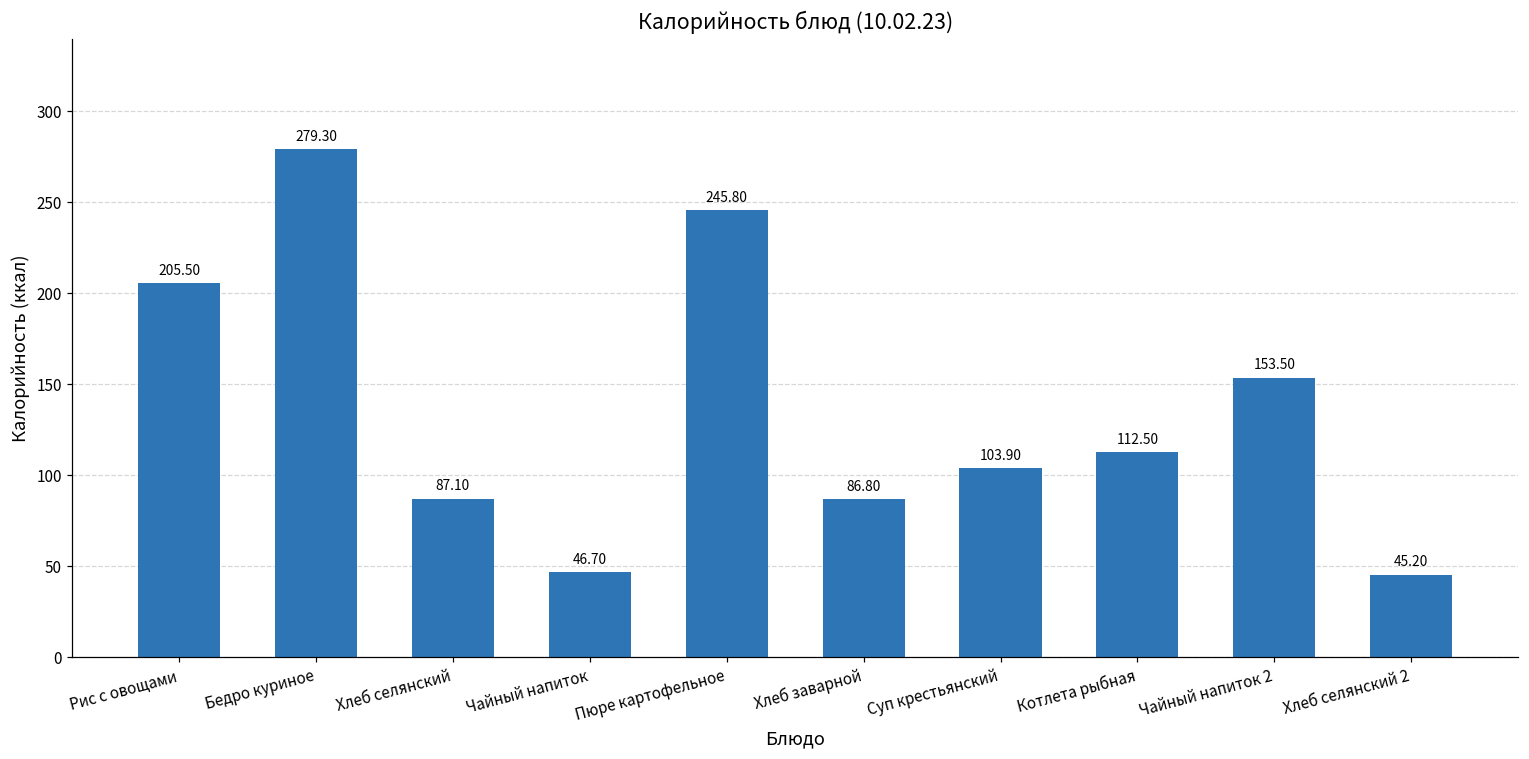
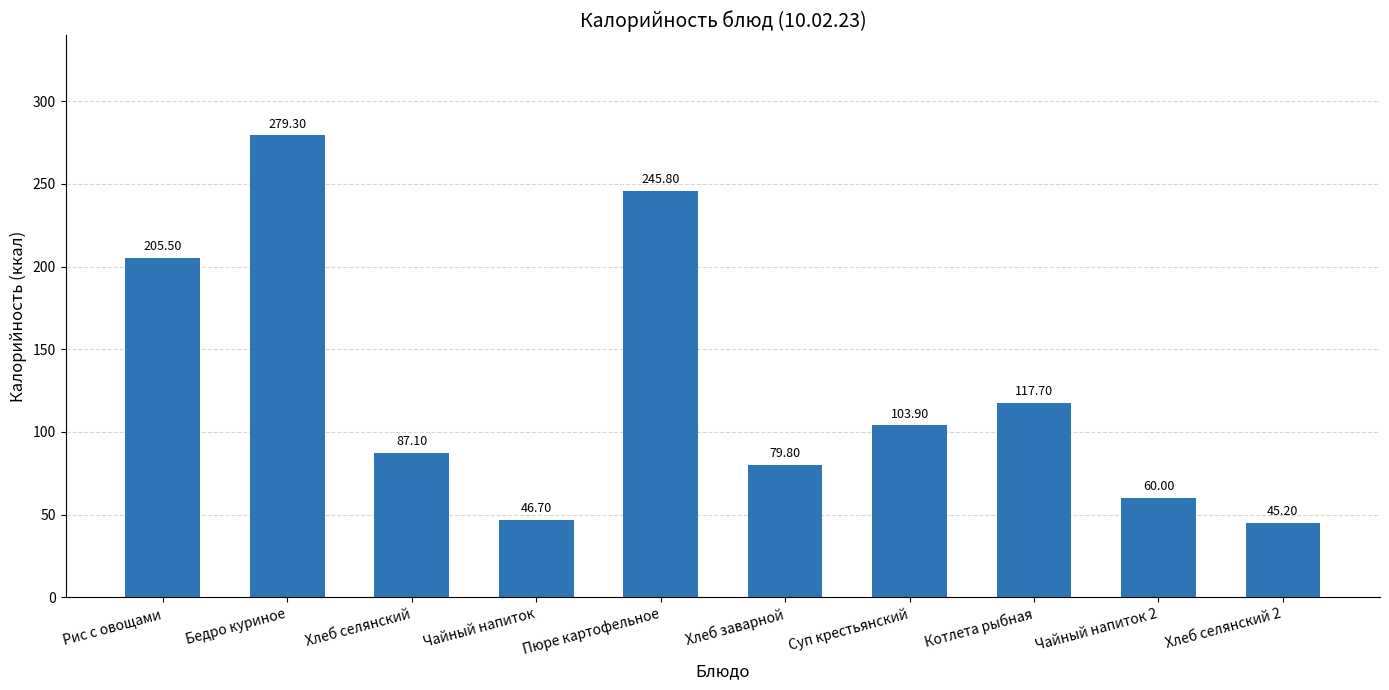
Хлеб заварной: 86.80 -> 79.80
Котлета рыбная: 112.50 -> 117.70
Чайный напиток 2: 153.50 -> 60.00
